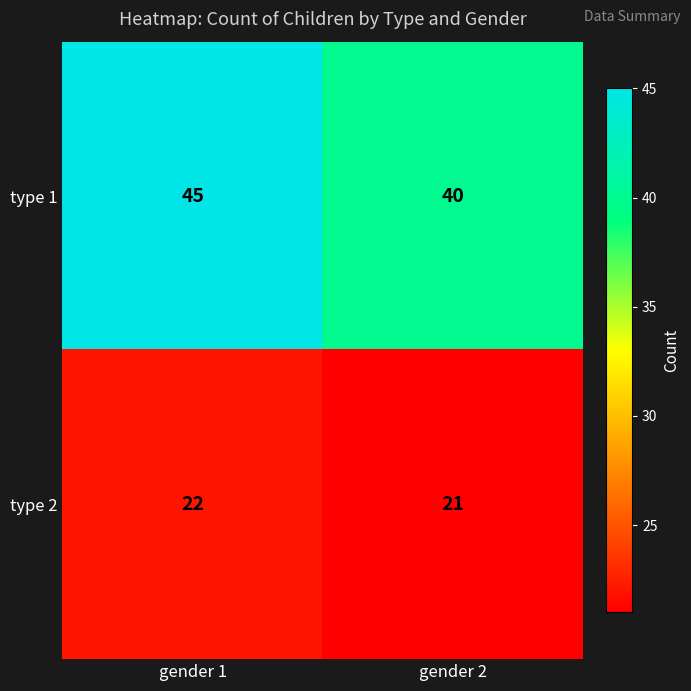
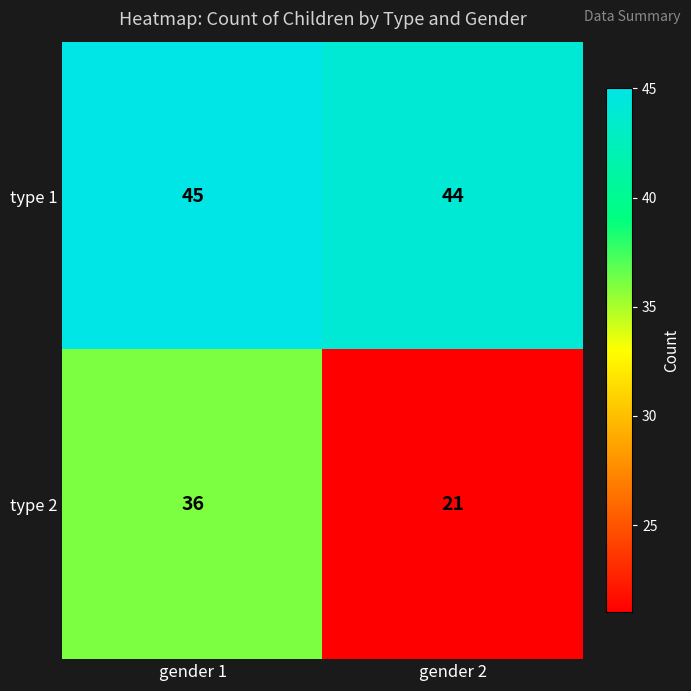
type 1, gender 2: 40 -> 44
type 2, gender 1: 22 -> 36
